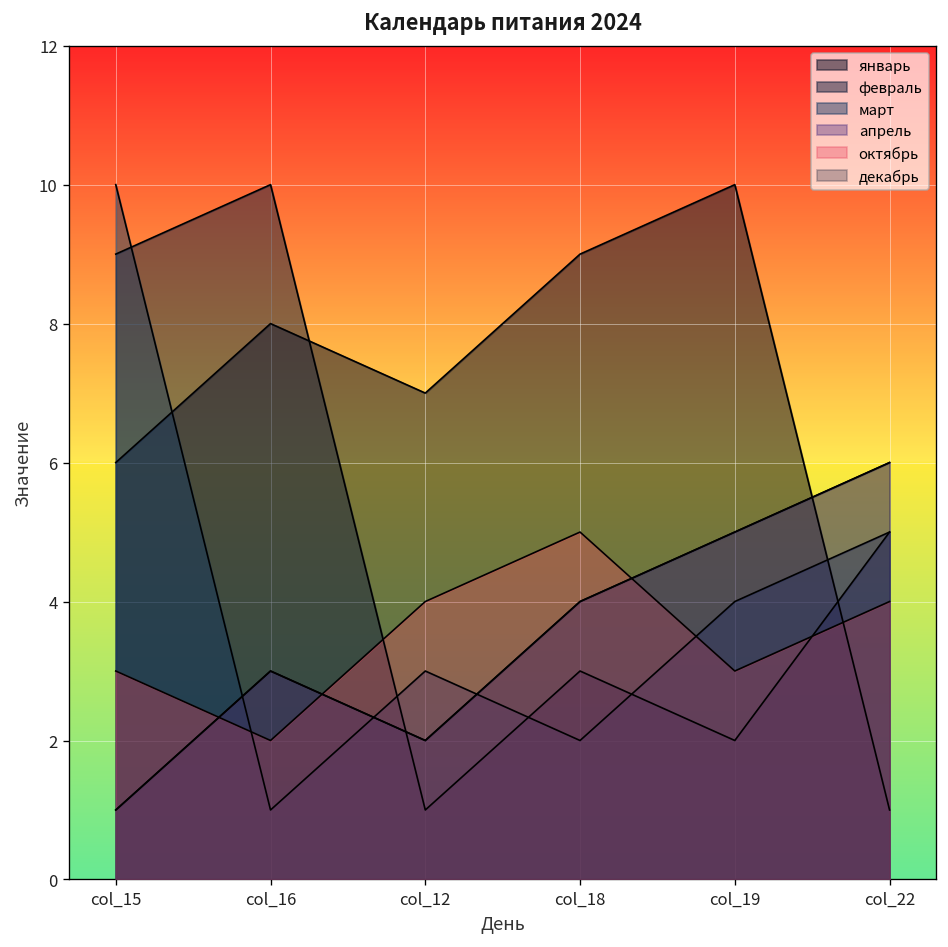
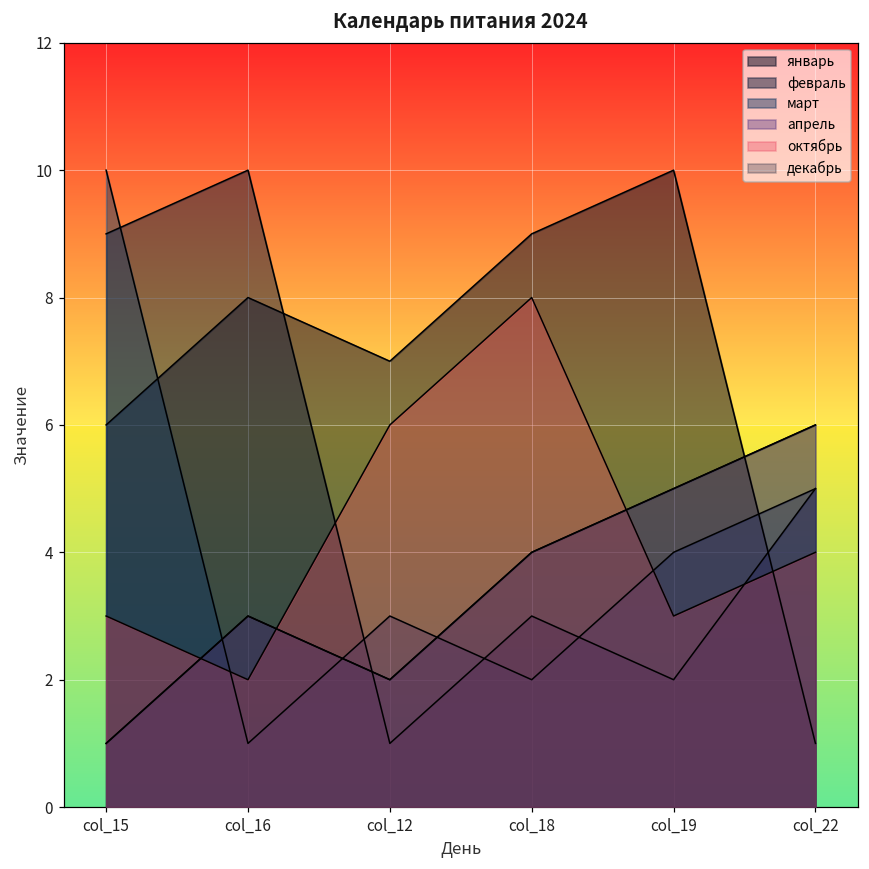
октябрь, col_12: 4 -> 6
октябрь, col_18: 5 -> 8
